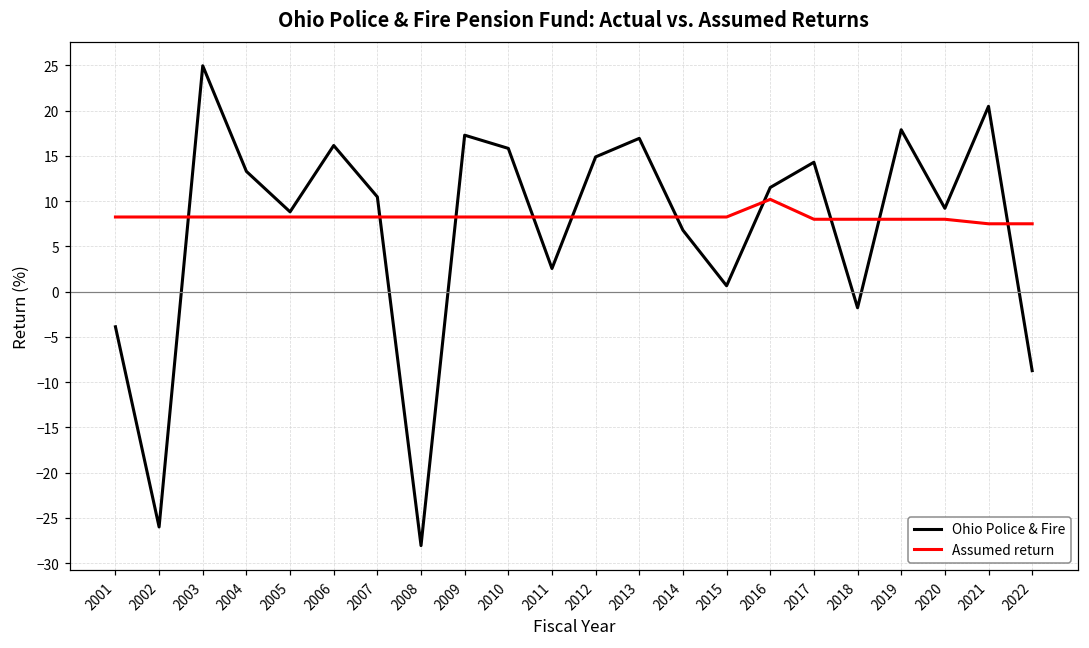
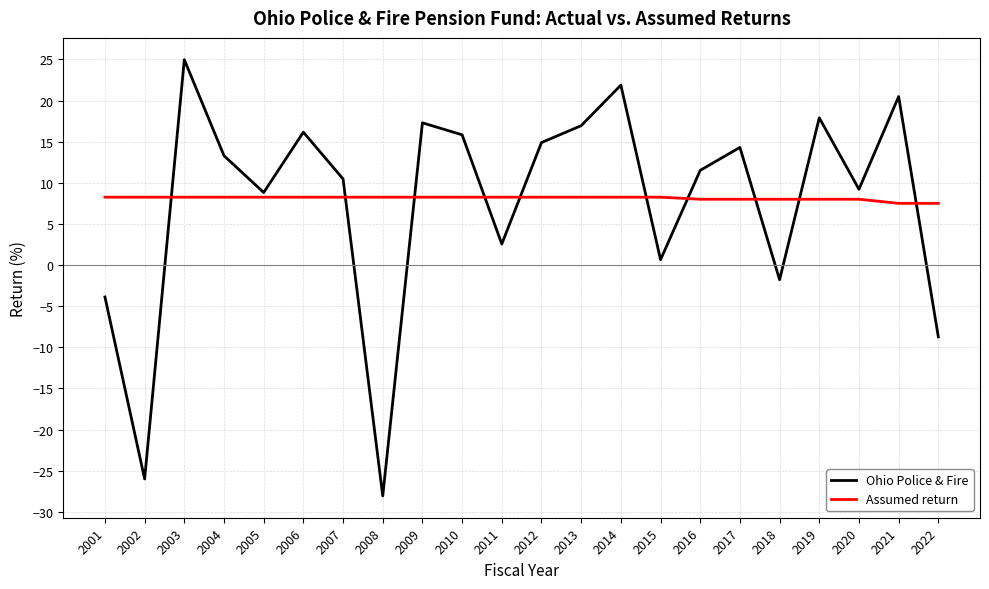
Ohio Police & Fire, 2014: 7 -> 22
Assumed return, 2016: 10 -> 8
